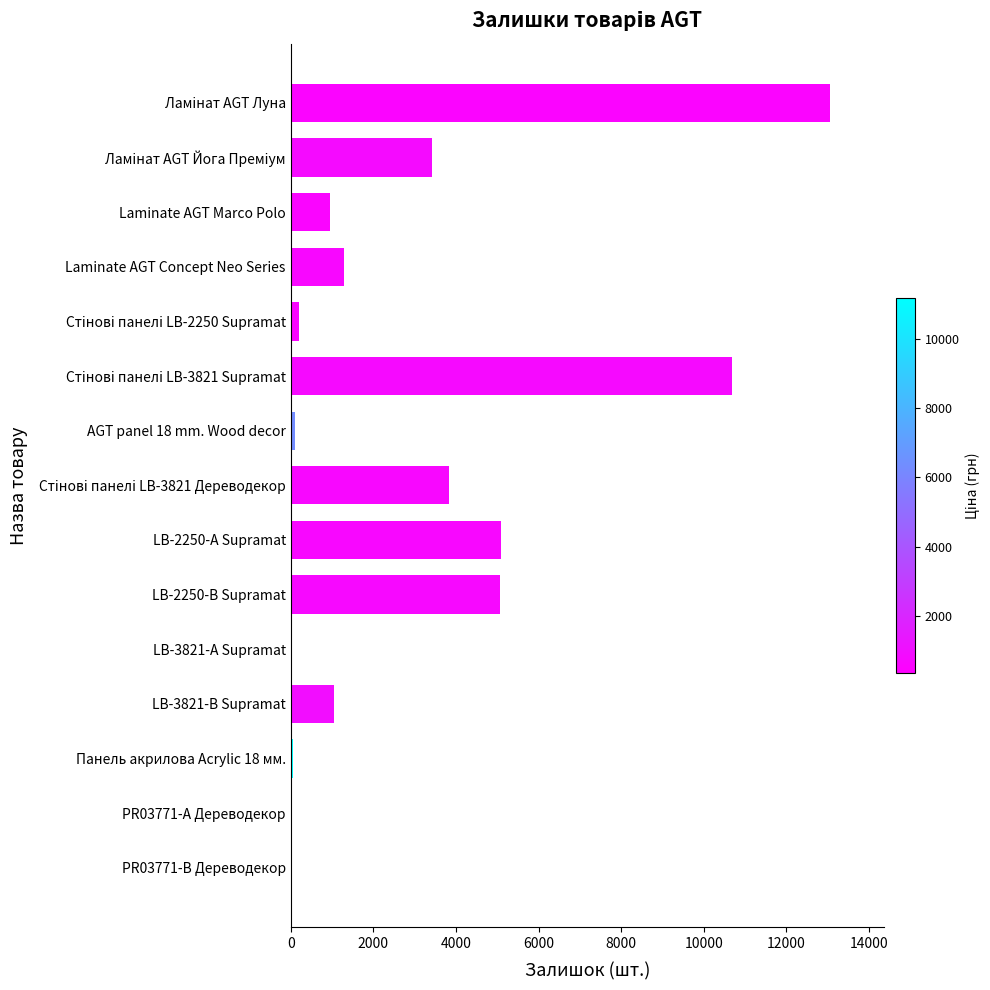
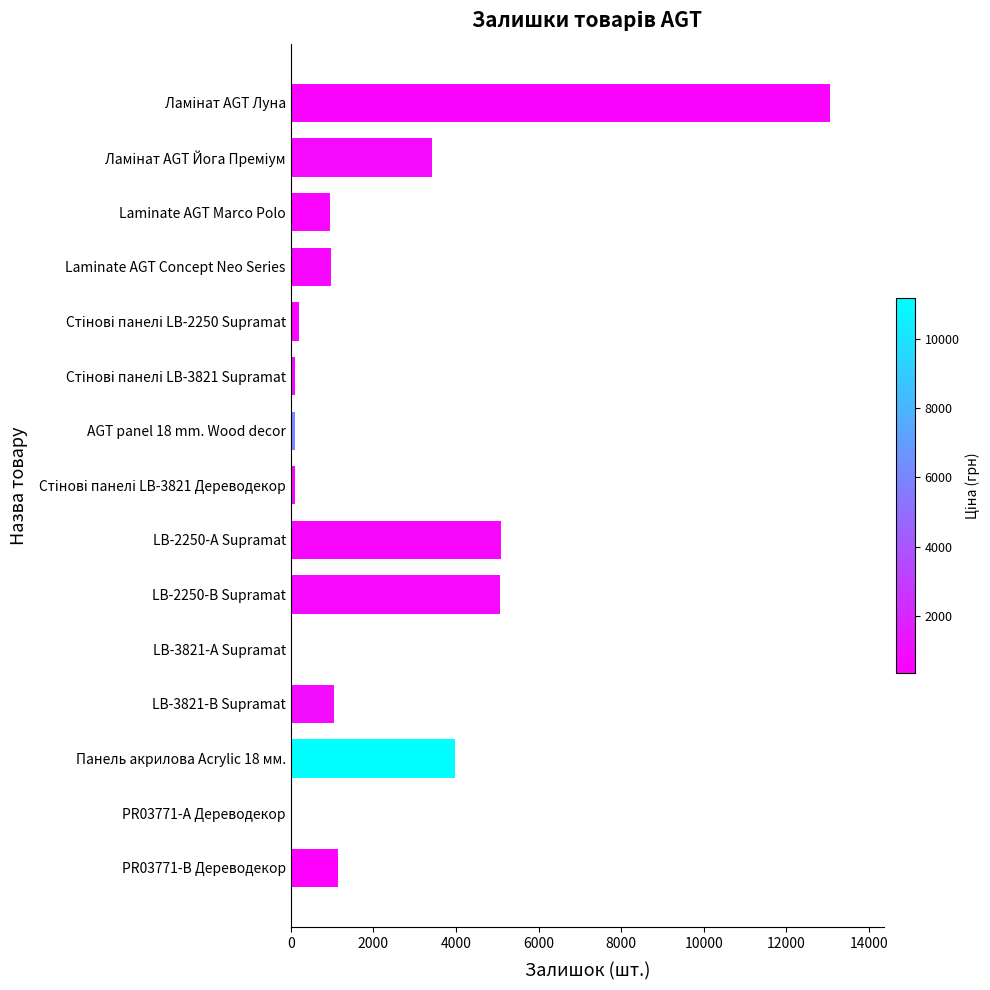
Laminate AGT Concept Neo Series: 1300 -> 1000
Стінові панелі LB-3821 Supramat: 10700 -> 100
Стінові панелі LB-3821 Дереводекор: 3800 -> 100
Панель акрилова Acrylic 18 мм.: 100 -> 4000
PR03771-B Дереводекор: 0 -> 1200
